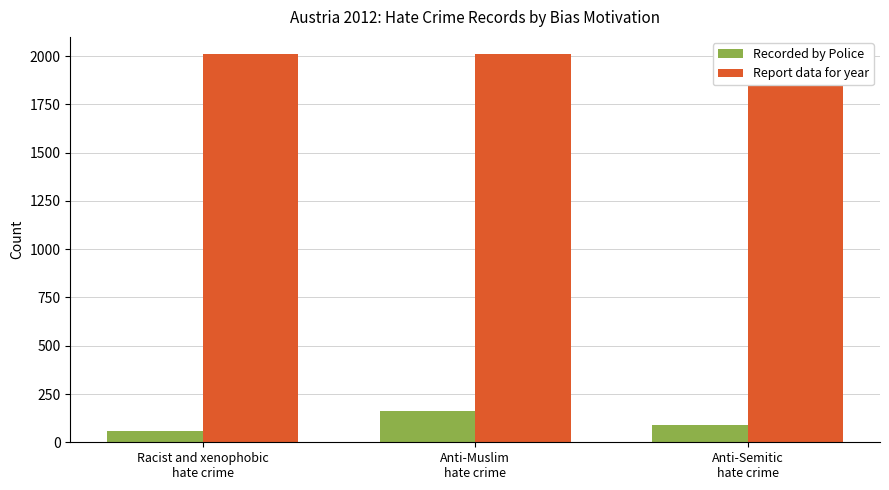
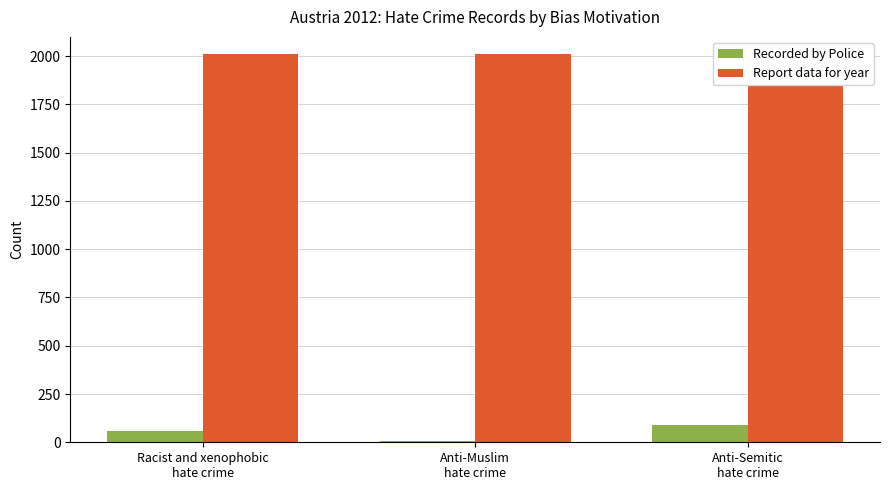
Recorded by Police, Anti-Muslim hate crime: 160 -> 10
